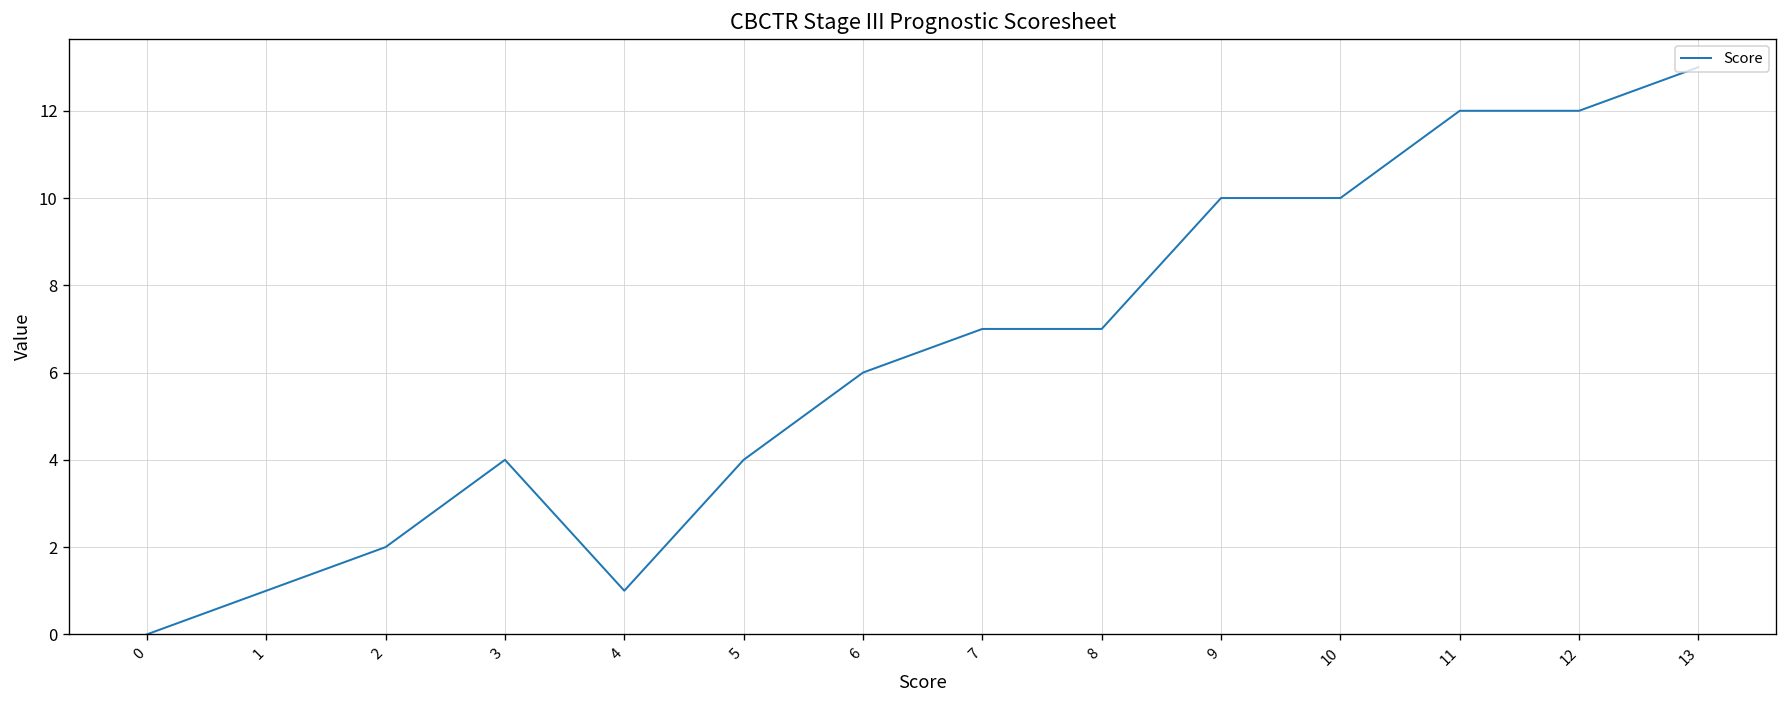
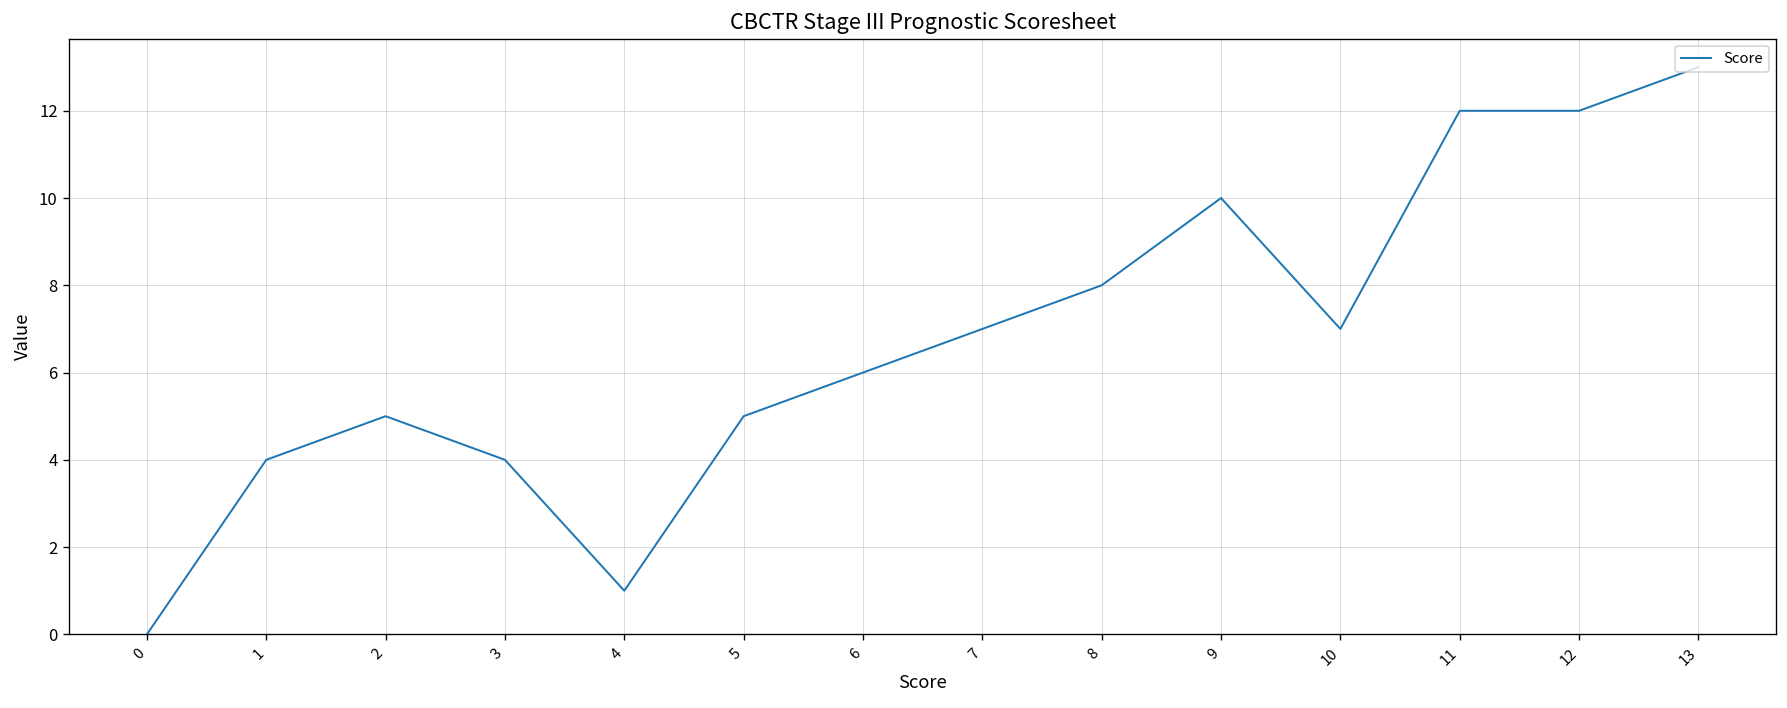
1: 1 -> 4
2: 2 -> 5
5: 4 -> 5
8: 7 -> 8
10: 10 -> 7
